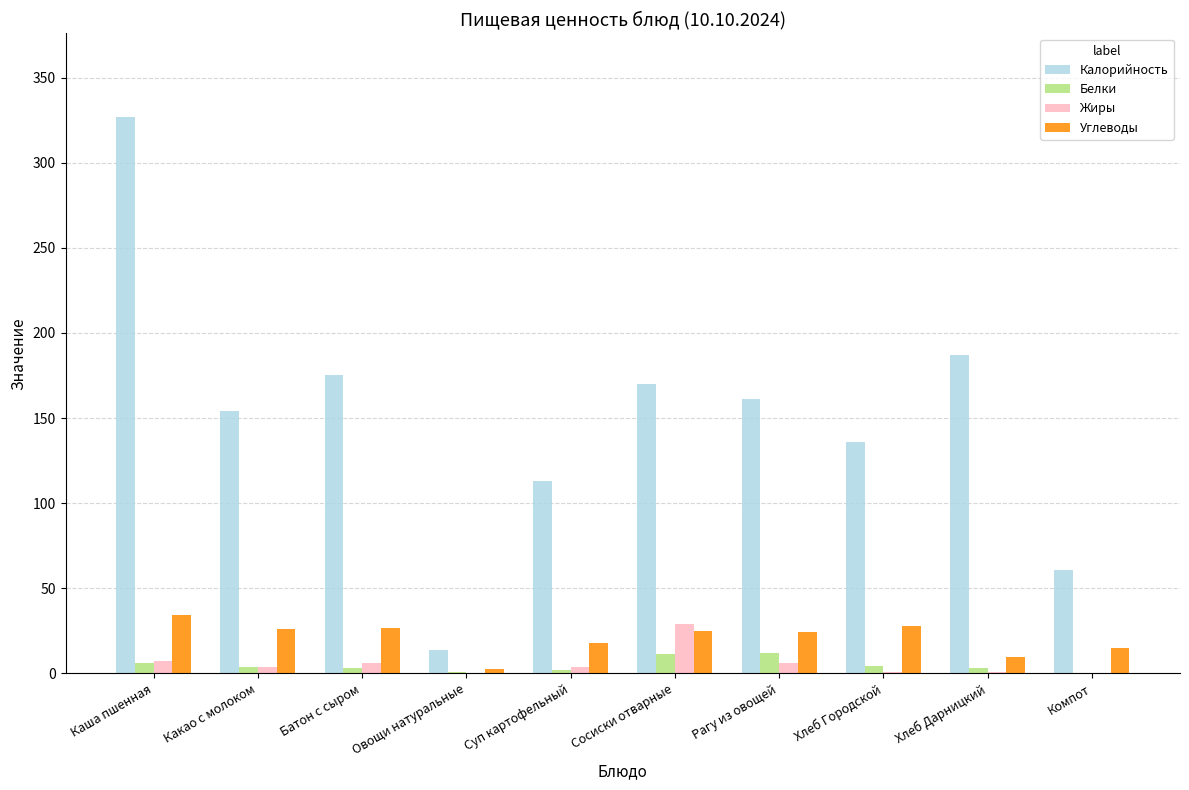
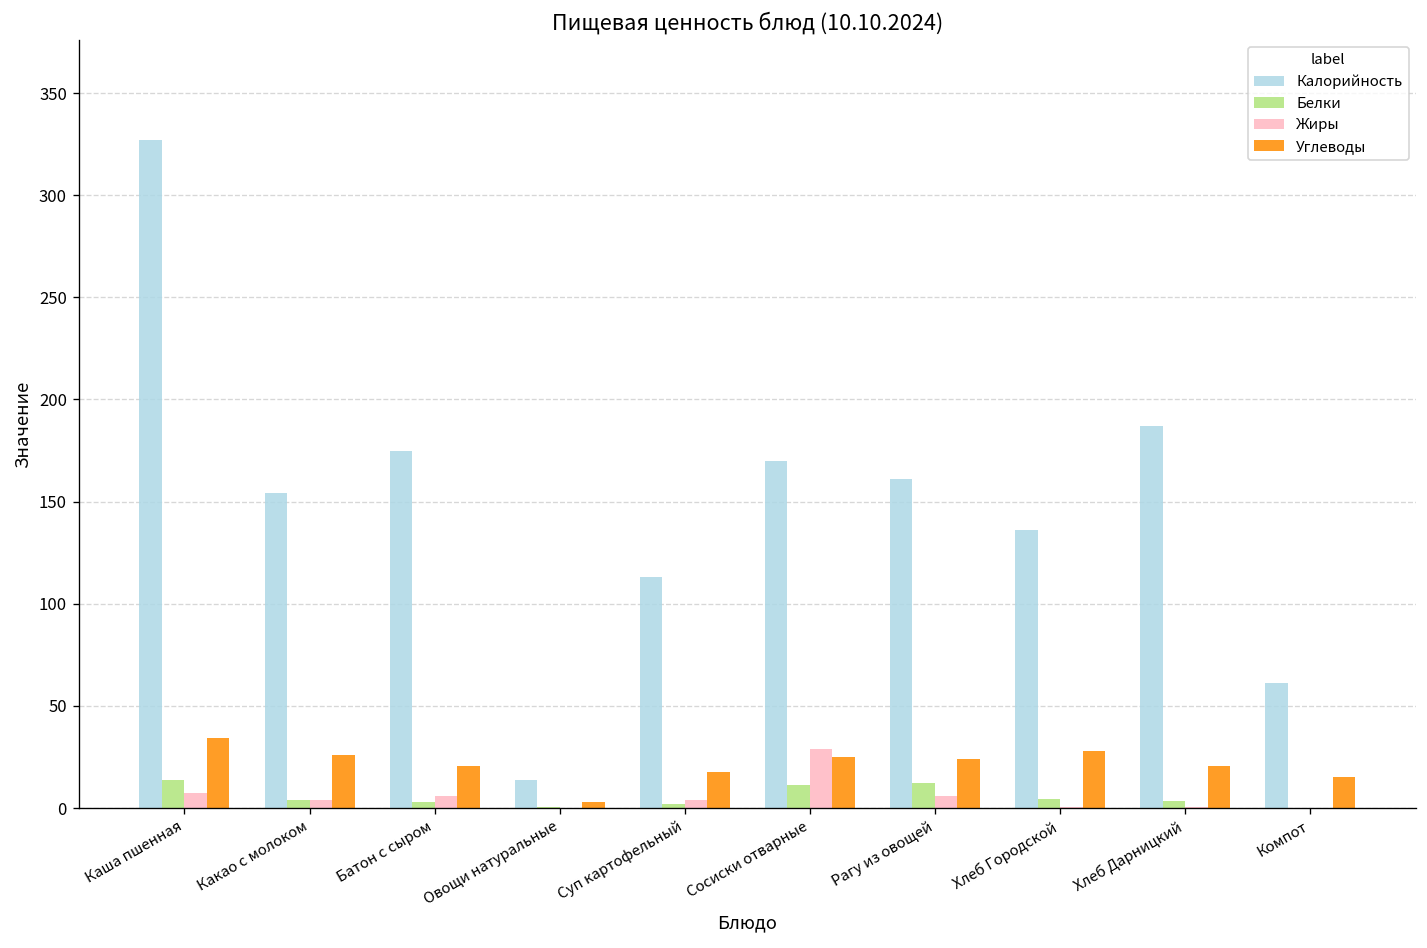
Белки, Каша пшенная: 6 -> 14
Углеводы, Батон с сыром: 27 -> 20
Углеводы, Хлеб Дарницкий: 10 -> 21
